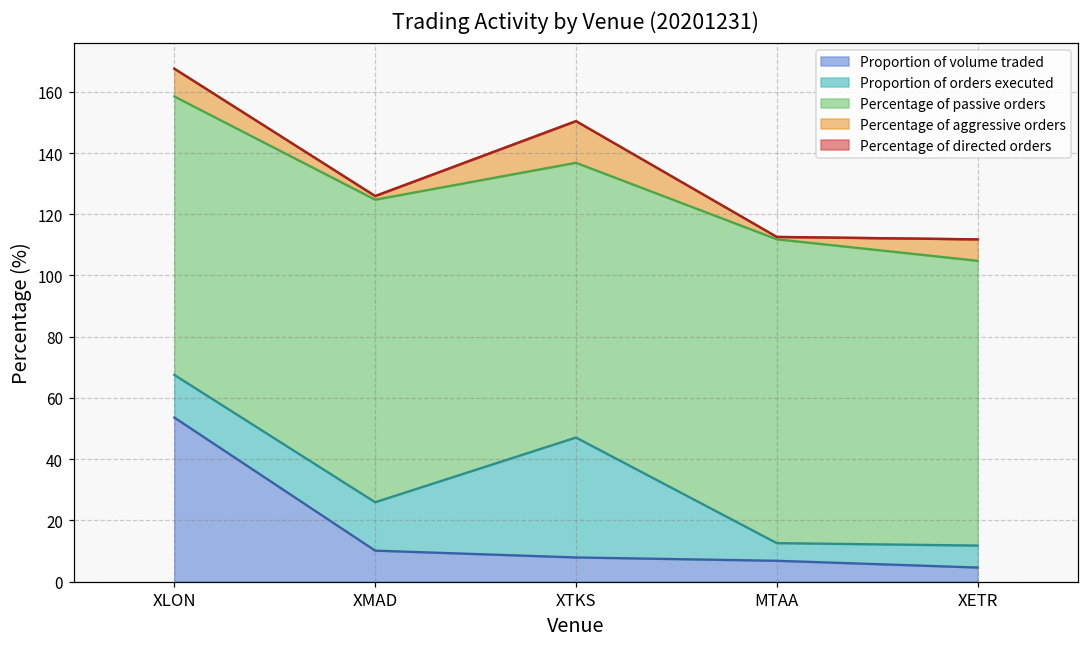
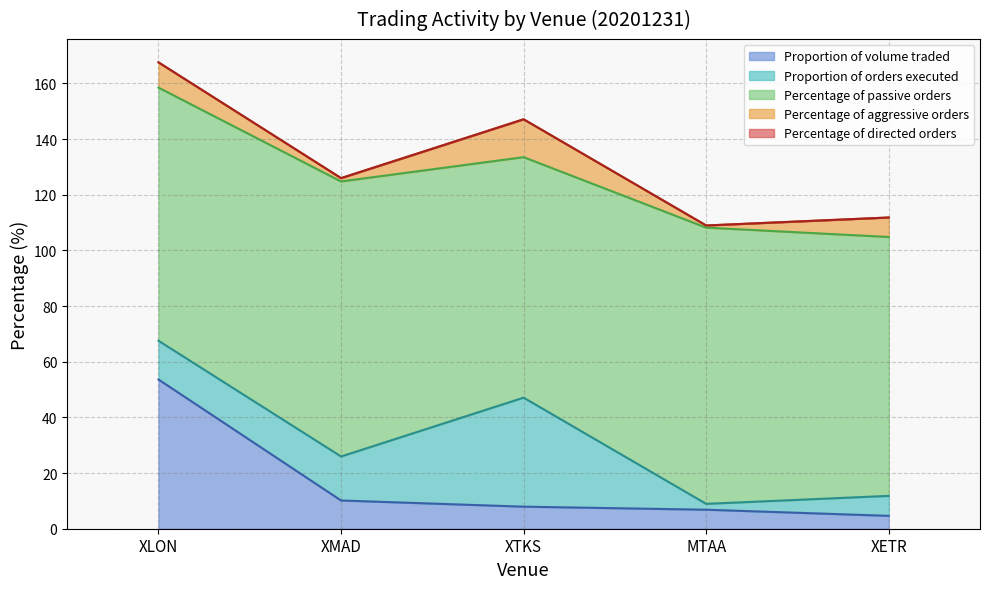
Percentage of passive orders, XTKS: 90 -> 86
Proportion of orders executed, MTAA: 6 -> 2
